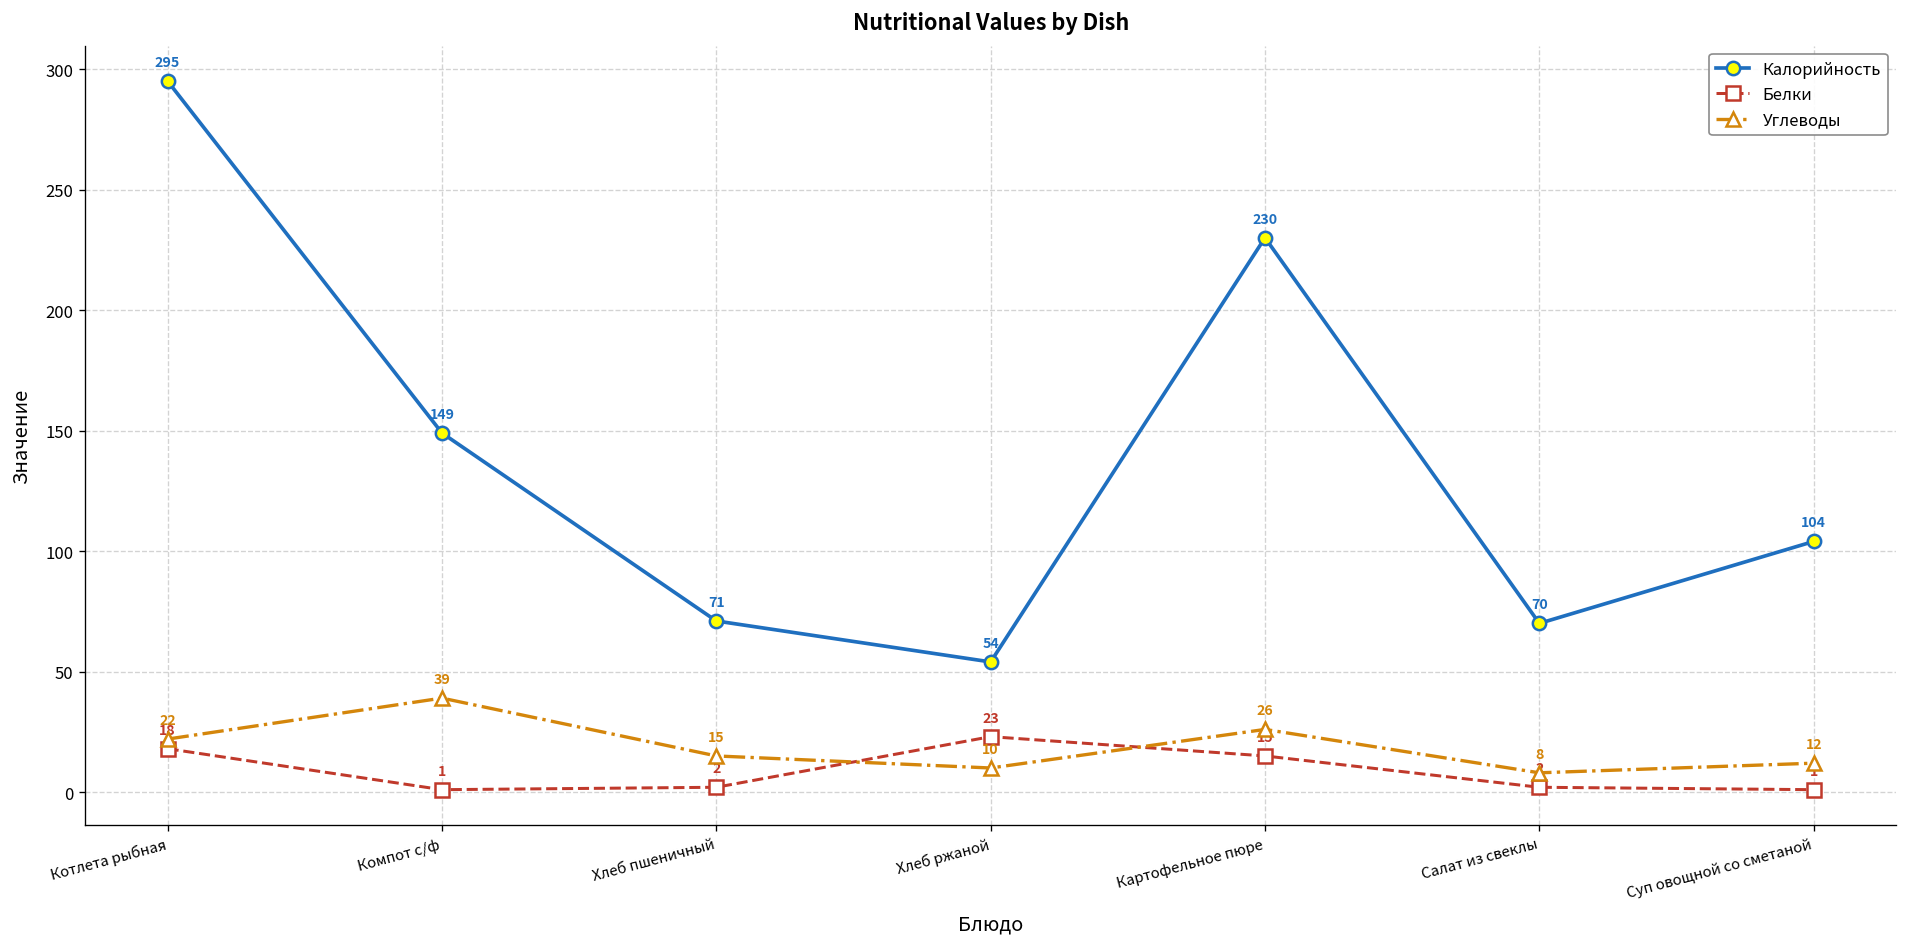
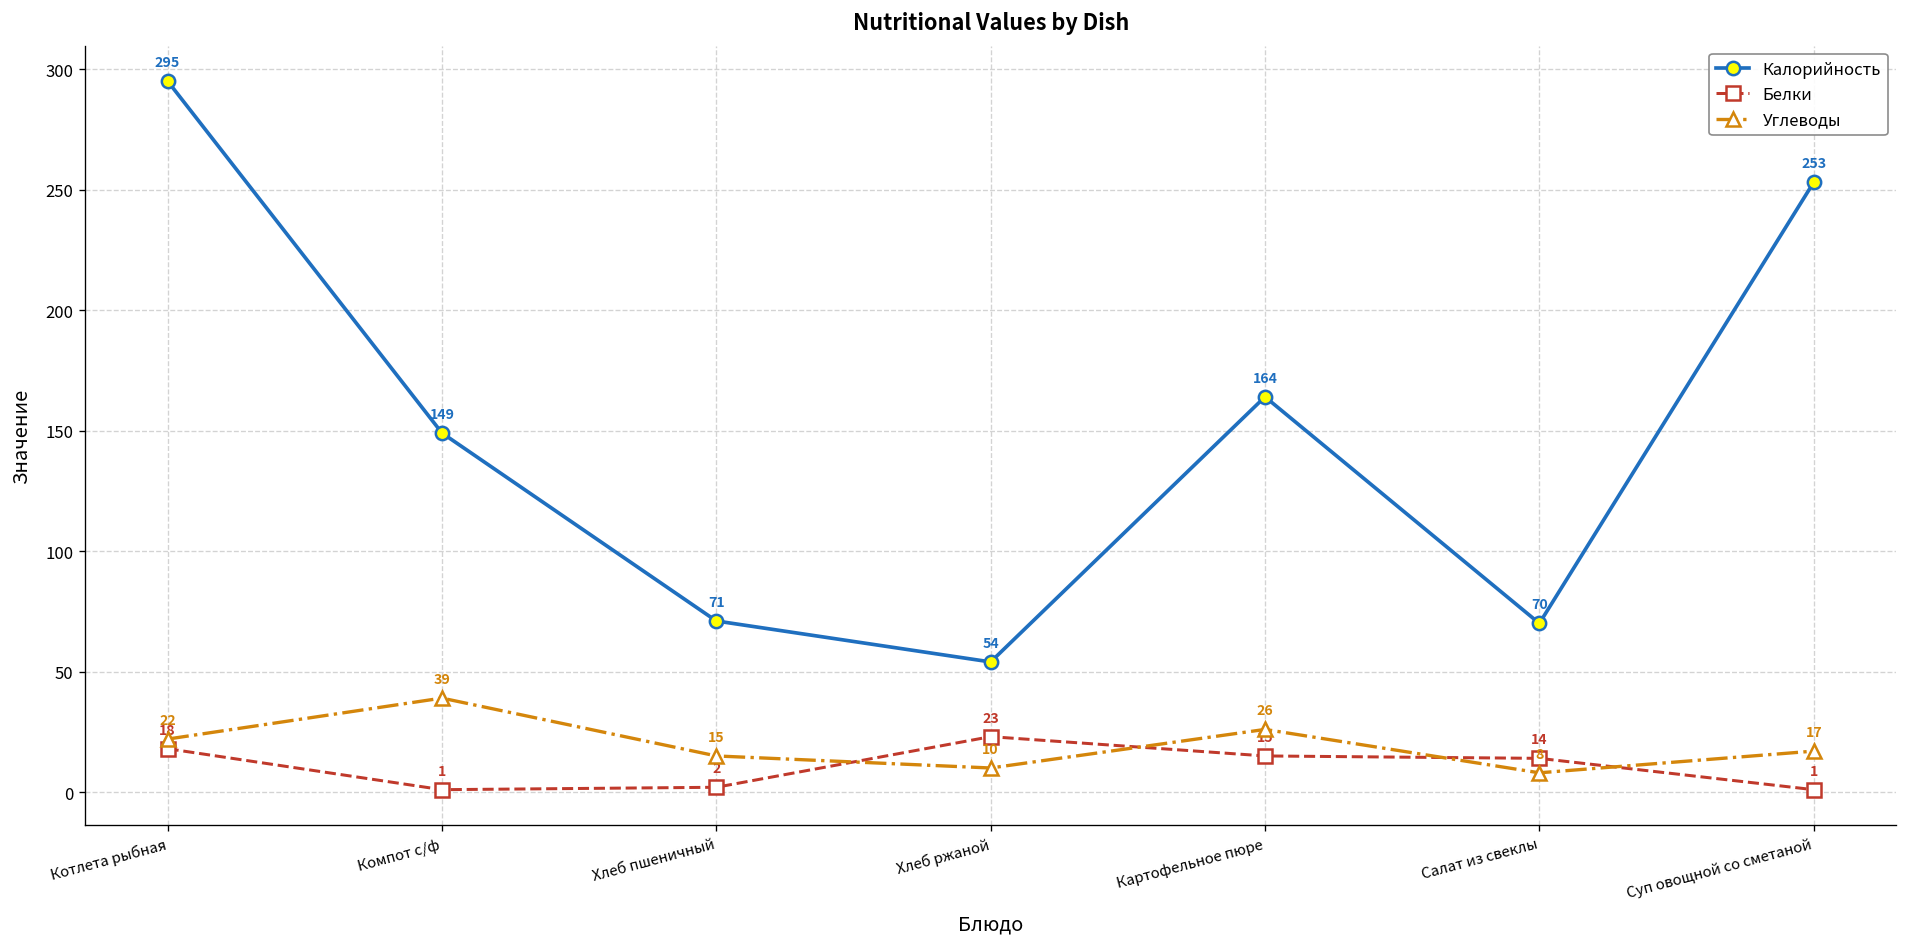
Калорийность, Картофельное пюре: 230 -> 164
Белки, Салат из свеклы: 2 -> 14
Калорийность, Суп овощной со сметаной: 104 -> 253
Углеводы, Суп овощной со сметаной: 12 -> 17
